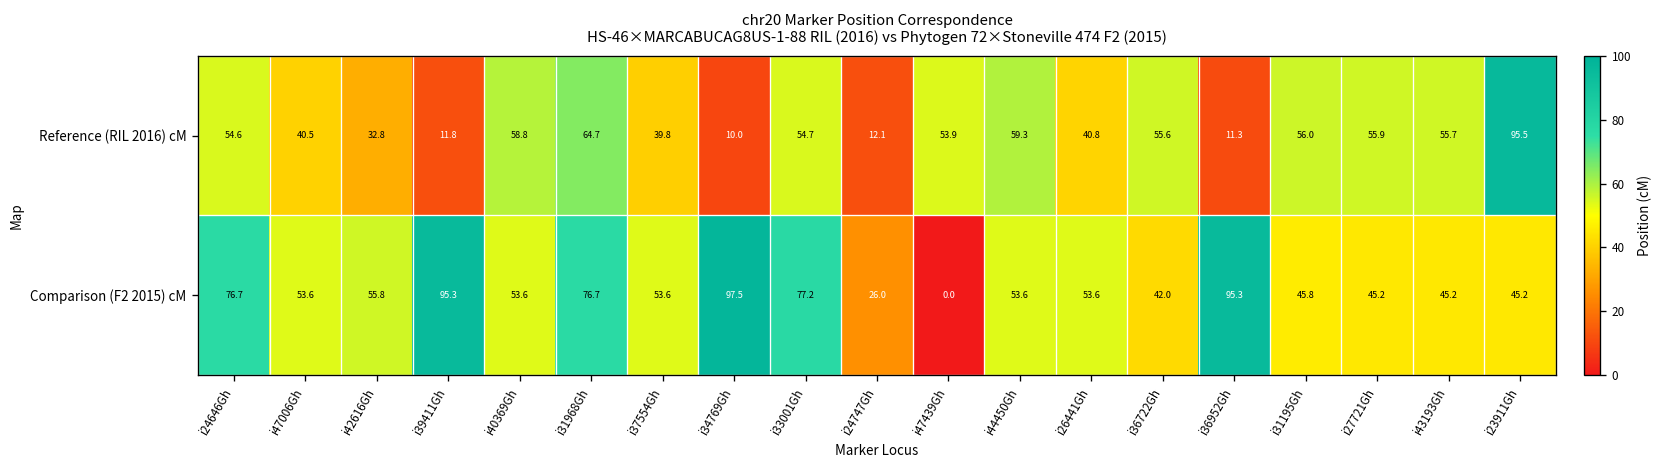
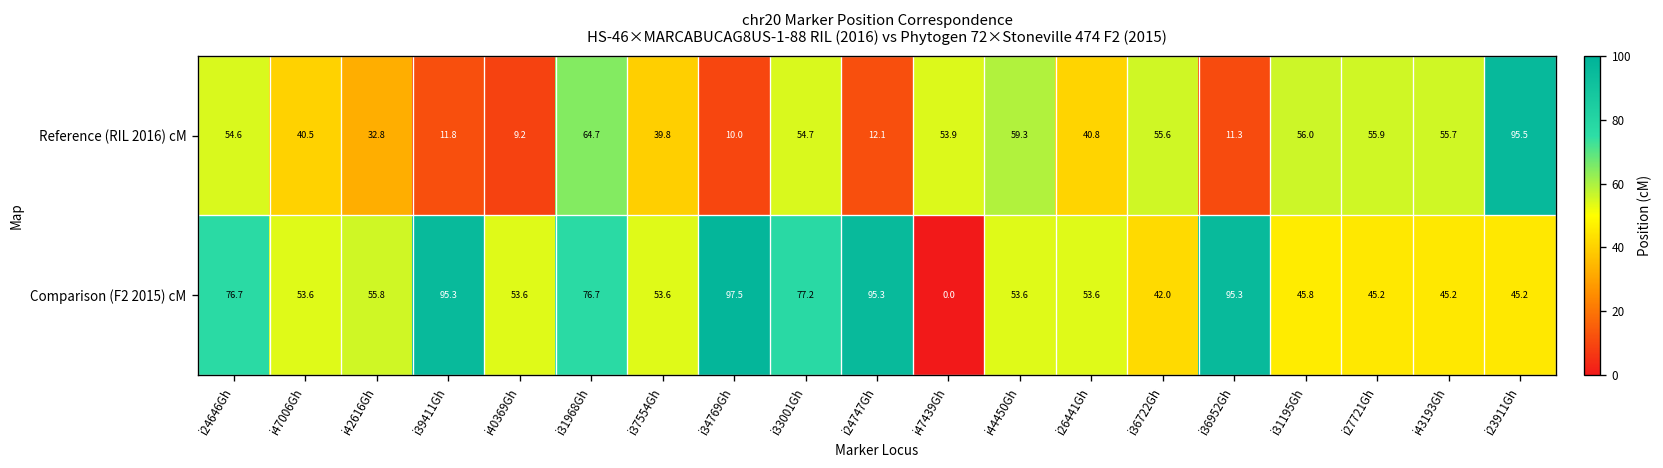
Reference (RIL 2016) cM, i40369Gh: 58.8 -> 9.2
Comparison (F2 2015) cM, i24747Gh: 26.0 -> 95.3
